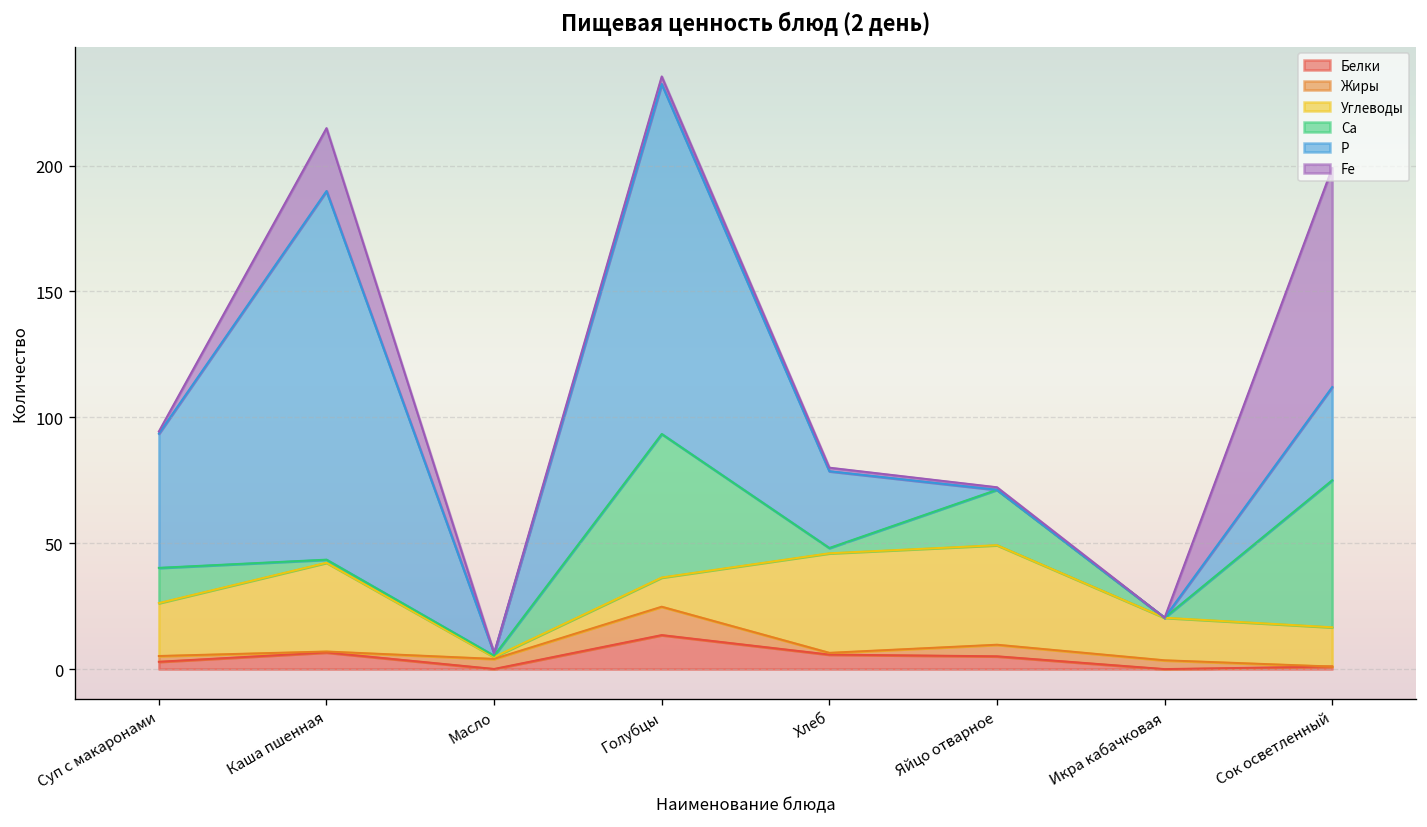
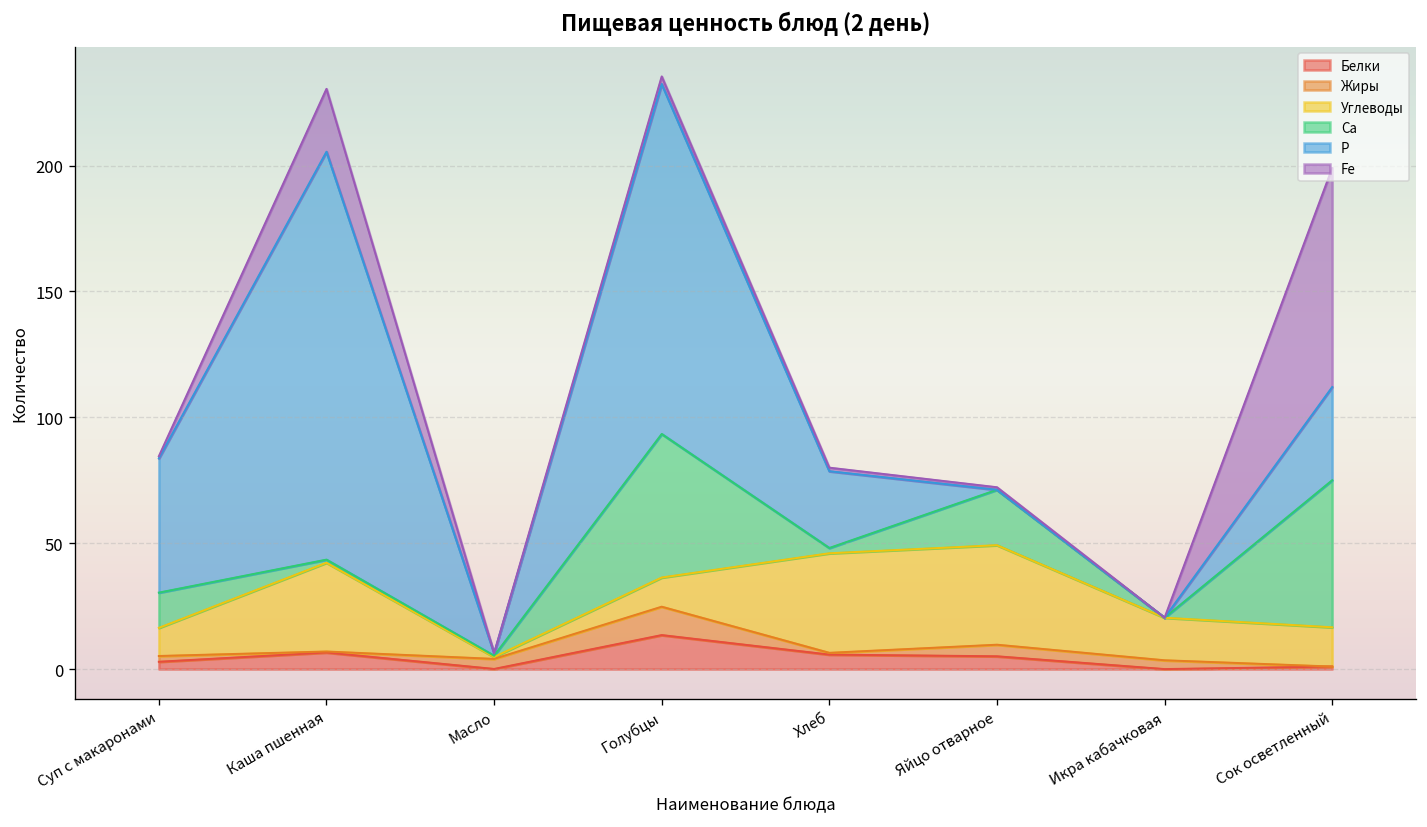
Углеводы, Суп с макаронами: 21 -> 11
Р, Каша пшенная: 146 -> 162
